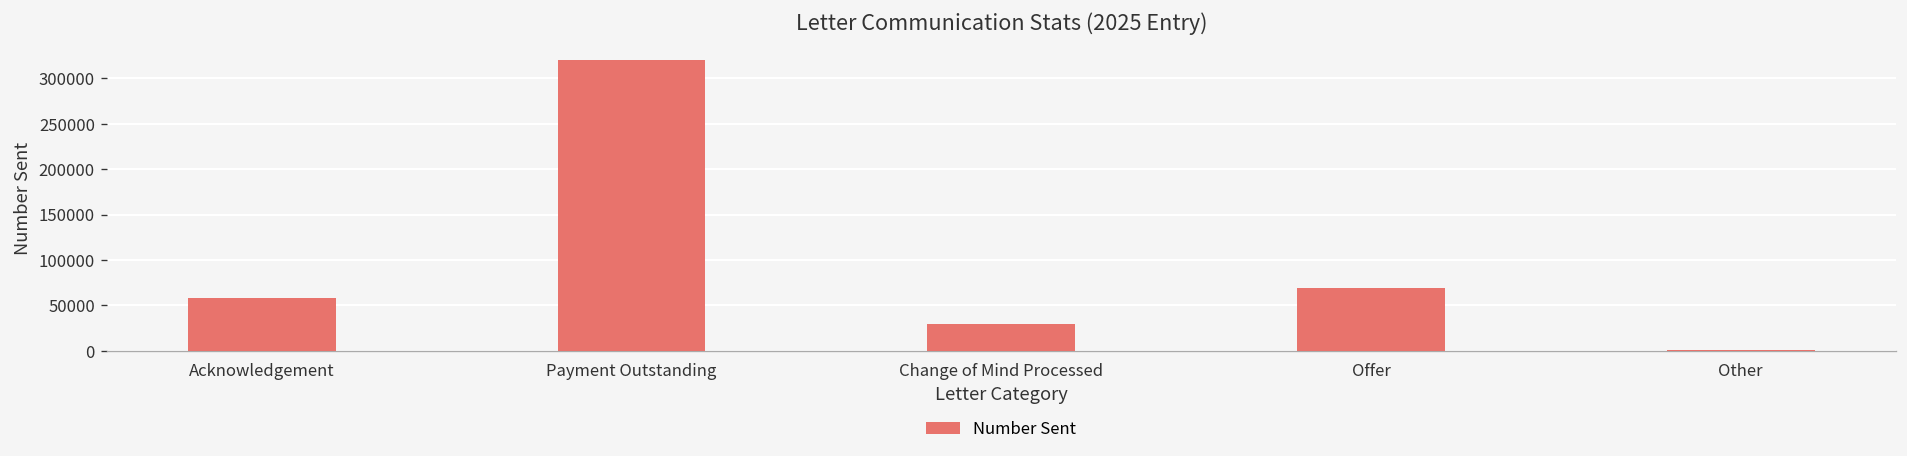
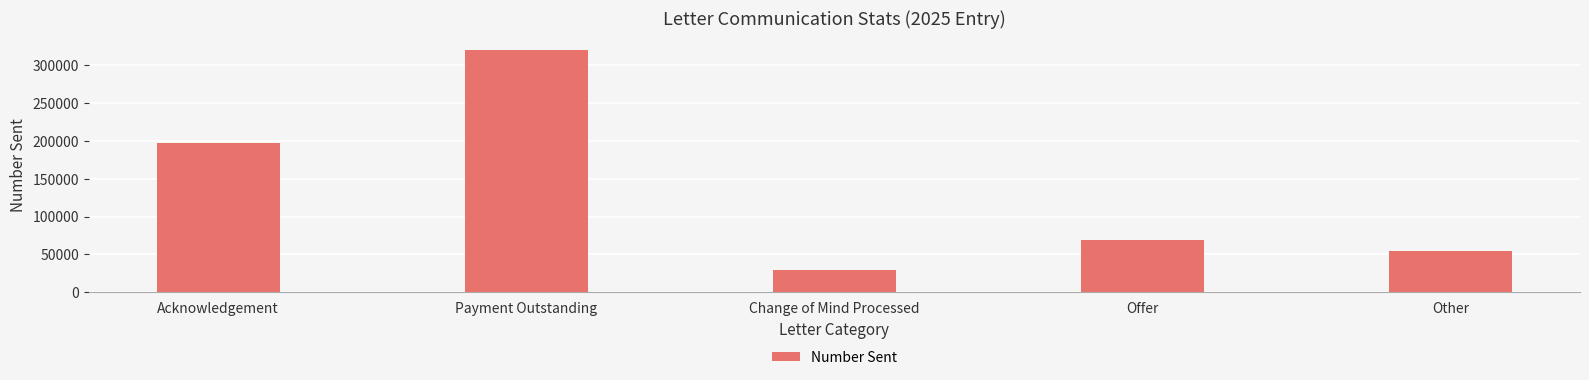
Acknowledgement: 60000 -> 200000
Other: 0 -> 50000
